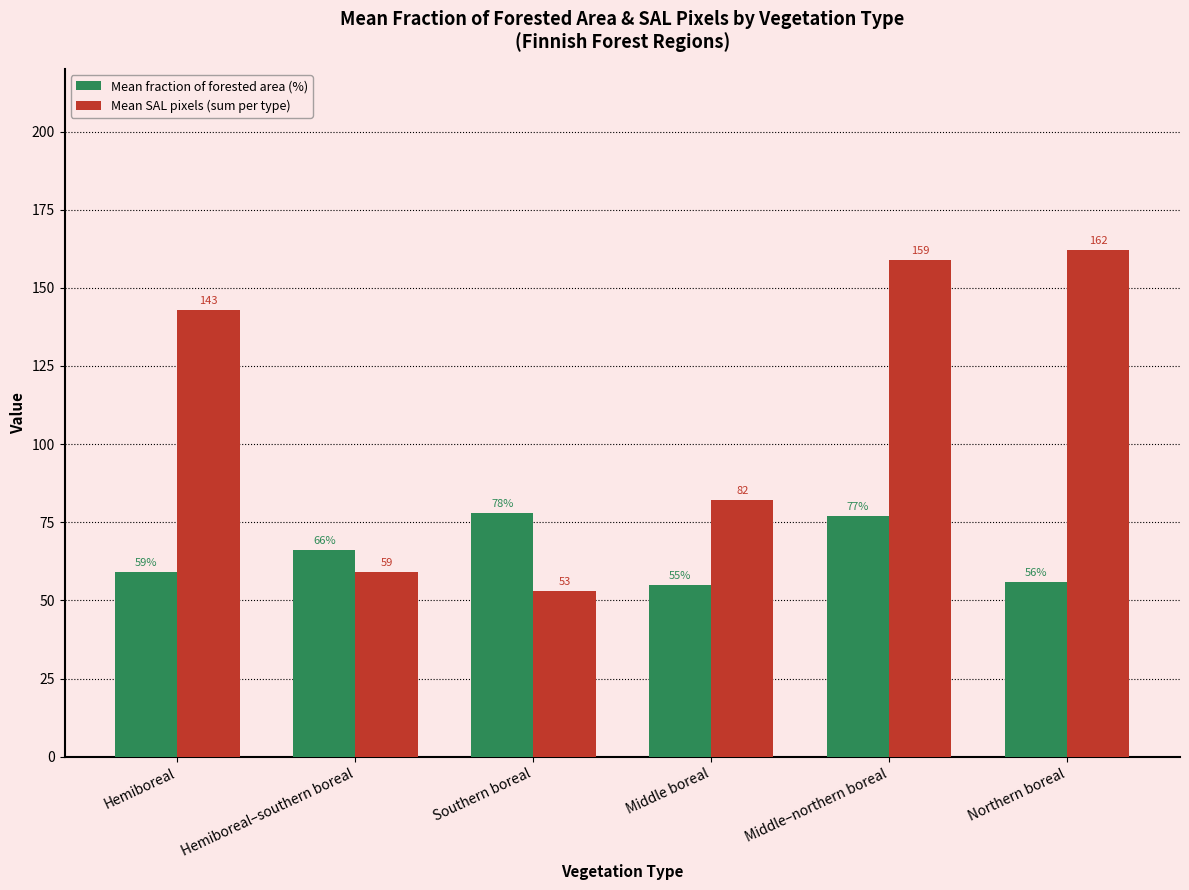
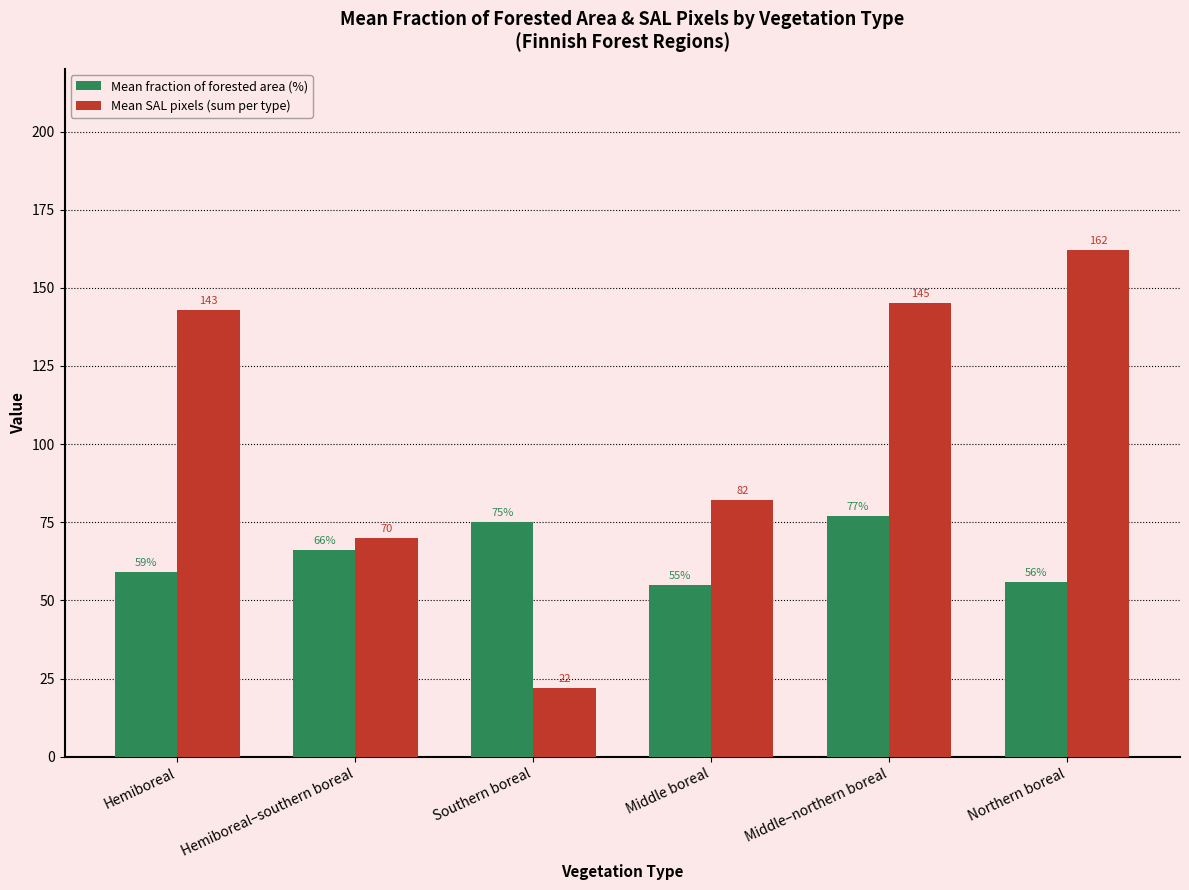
Mean SAL pixels (sum per type), Hemiboreal–southern boreal: 59 -> 70
Mean fraction of forested area (%), Southern boreal: 78% -> 75%
Mean SAL pixels (sum per type), Southern boreal: 53 -> 22
Mean SAL pixels (sum per type), Middle–northern boreal: 159 -> 145
